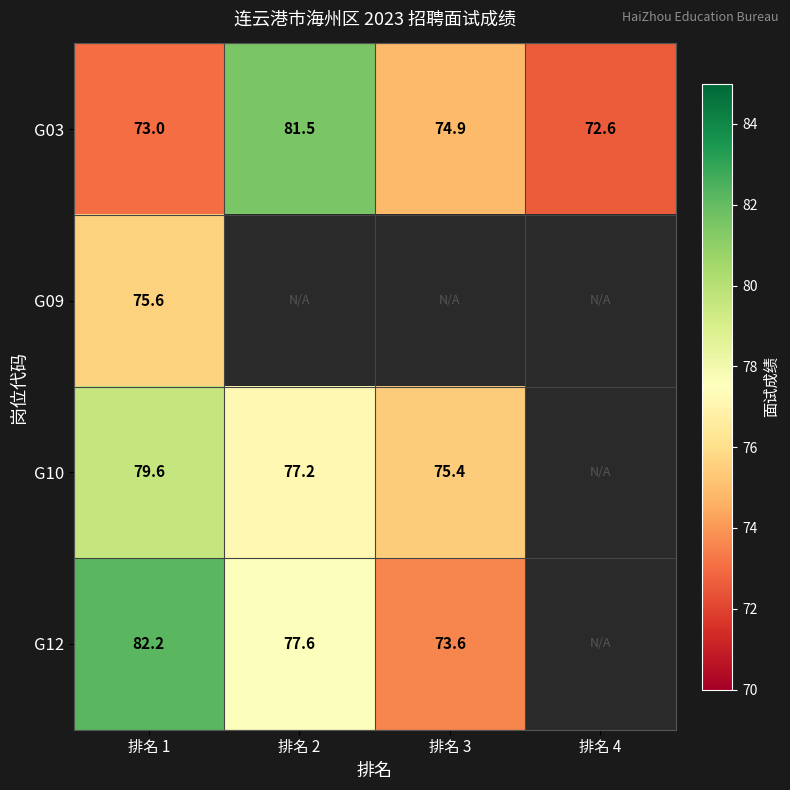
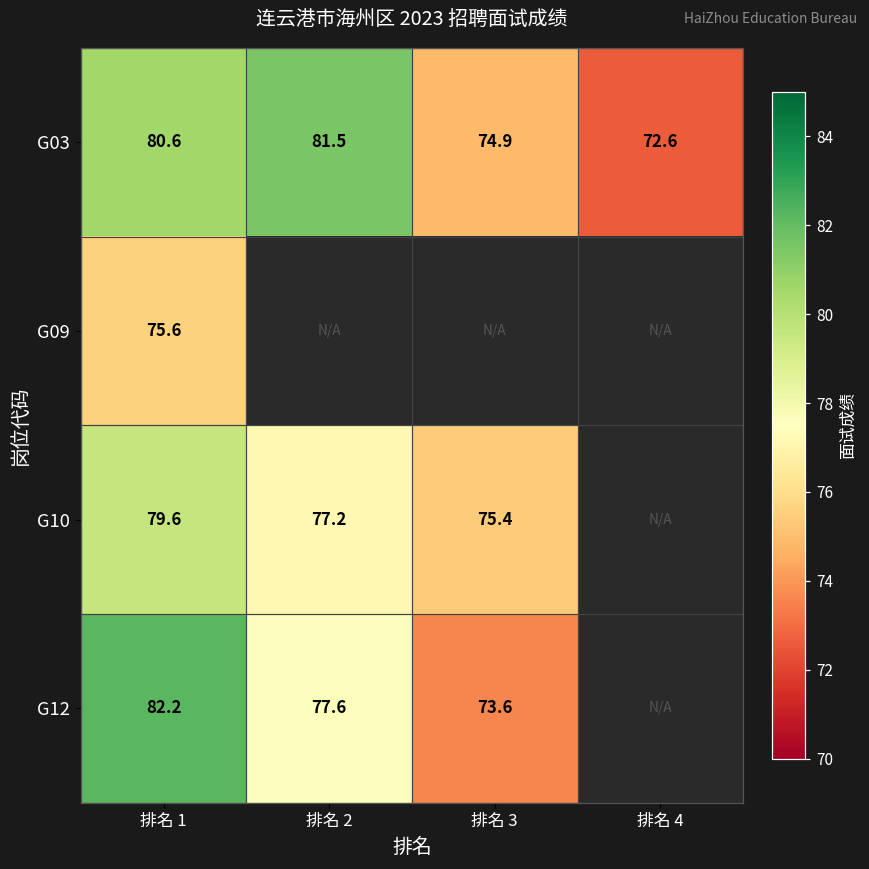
G03, 排名 1: 73.0 -> 80.6
